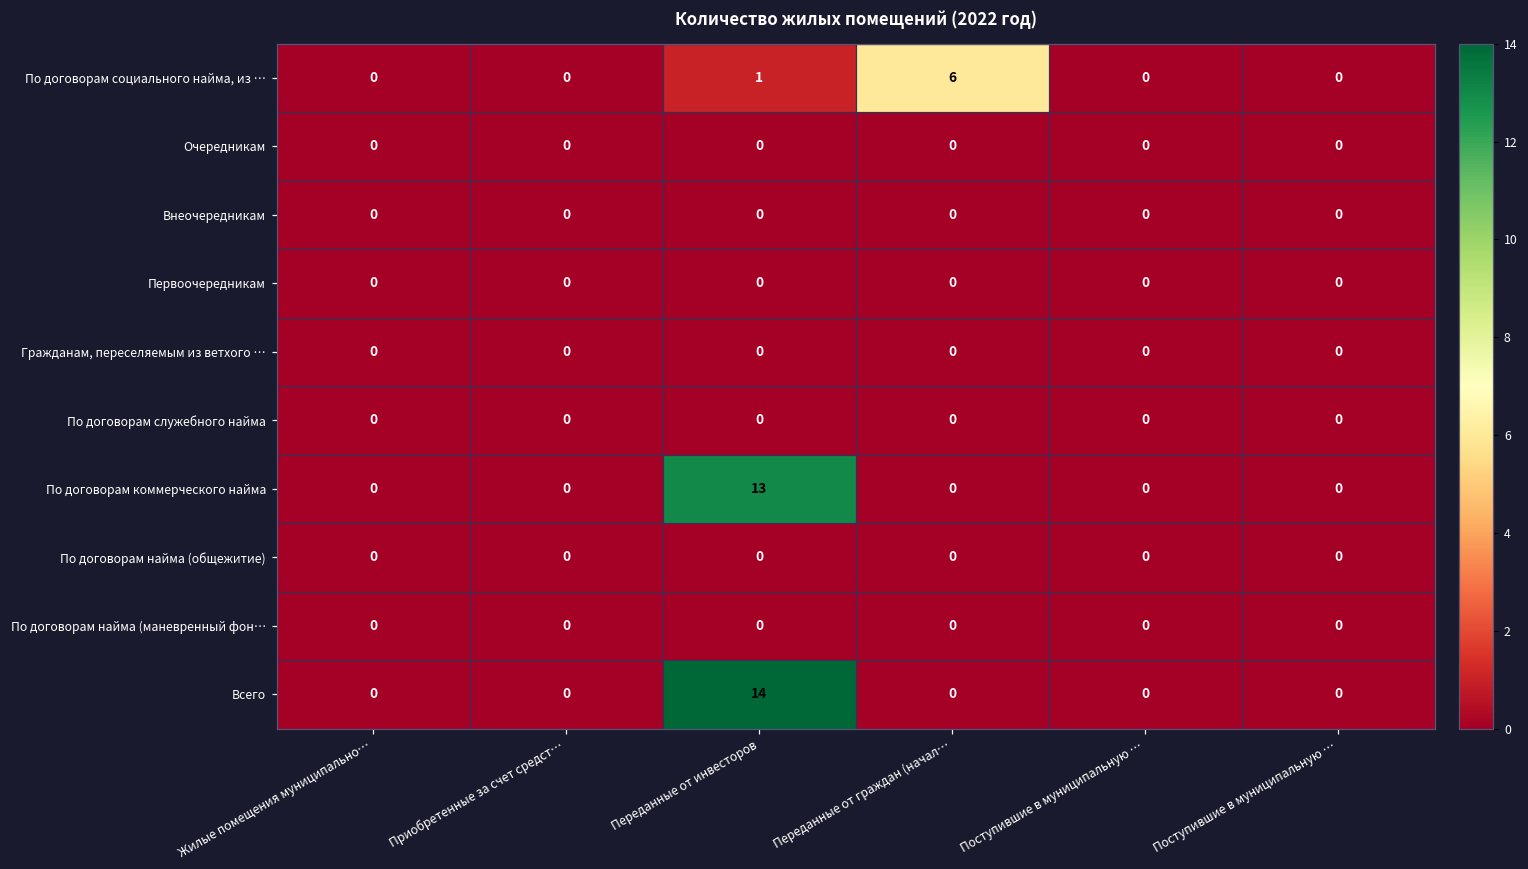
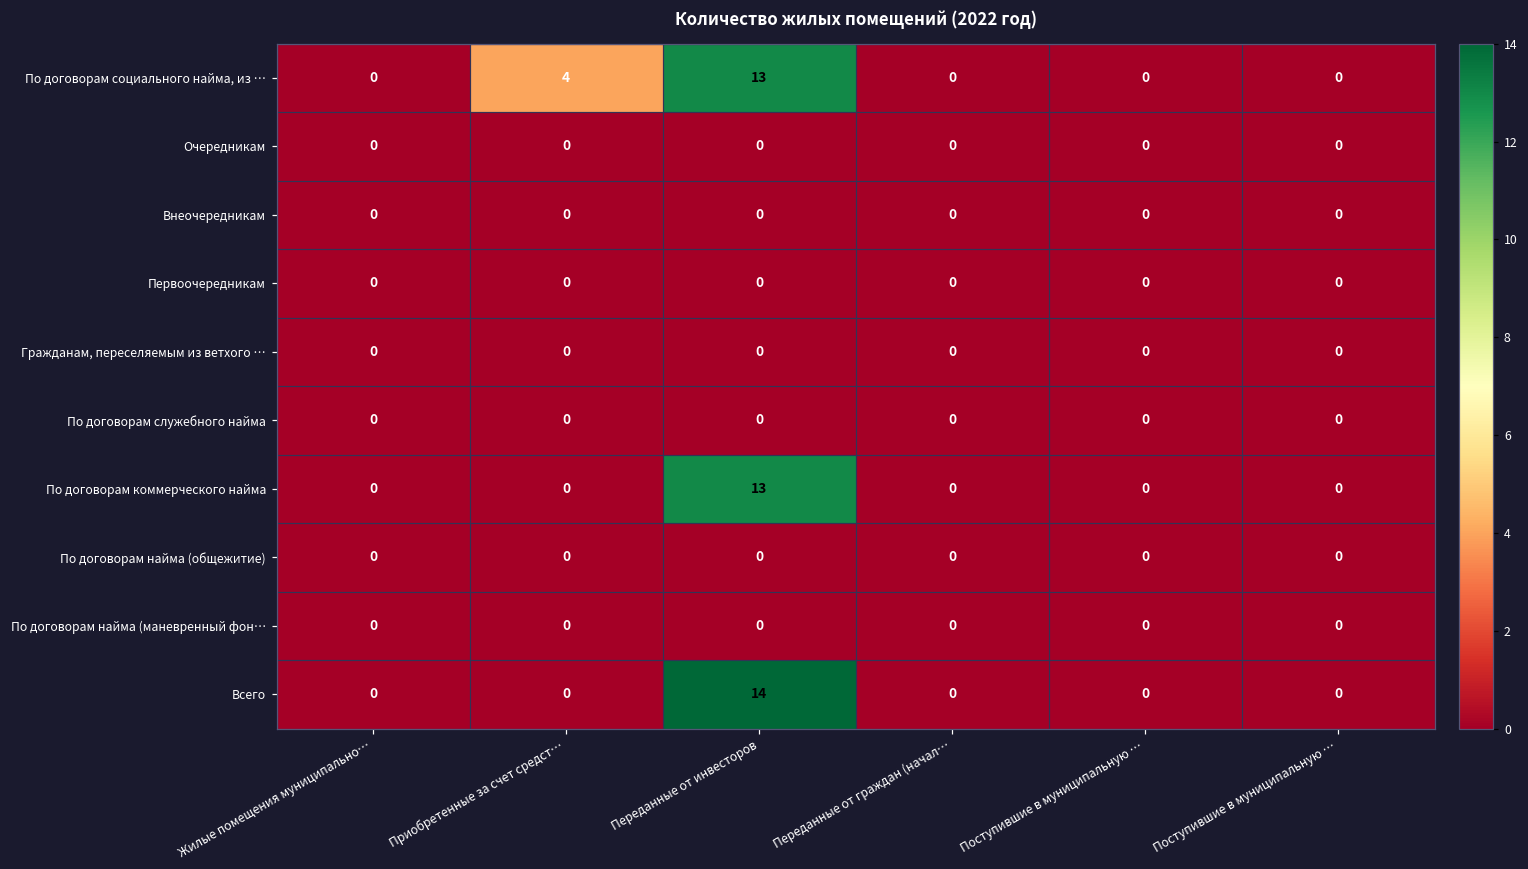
По договорам социального найма, из …, Приобретенные за счет средст…: 0 -> 4
По договорам социального найма, из …, Переданные от инвесторов: 1 -> 13
По договорам социального найма, из …, Переданные от граждан (начал…: 6 -> 0
